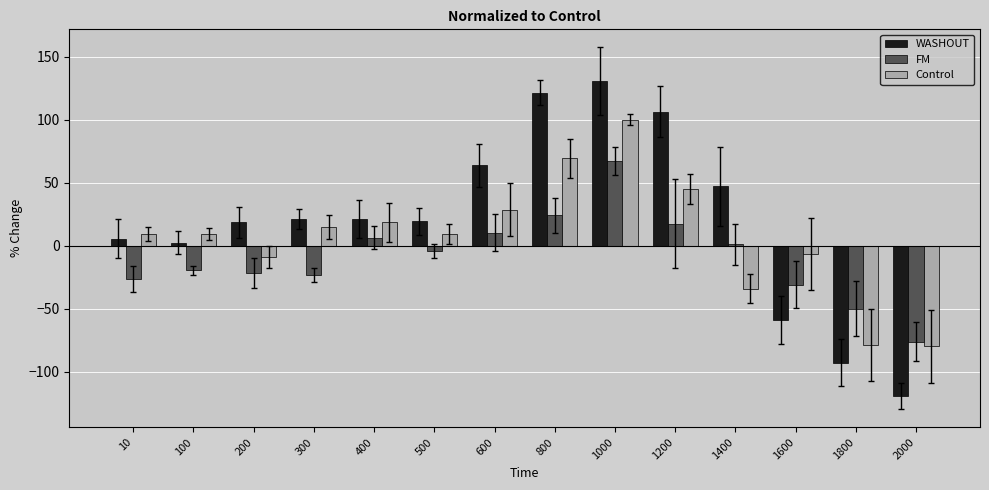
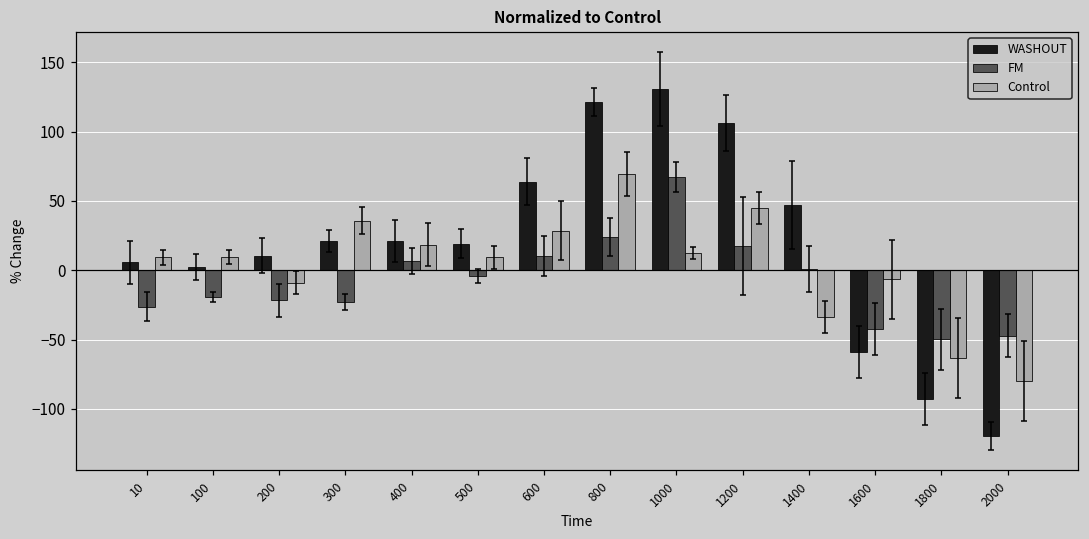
WASHOUT, 200: 18 -> 11
Control, 300: 15 -> 36
Control, 1000: 100 -> 12
FM, 1600: -31 -> -42
Control, 1800: -79 -> -63
FM, 2000: -76 -> -47
